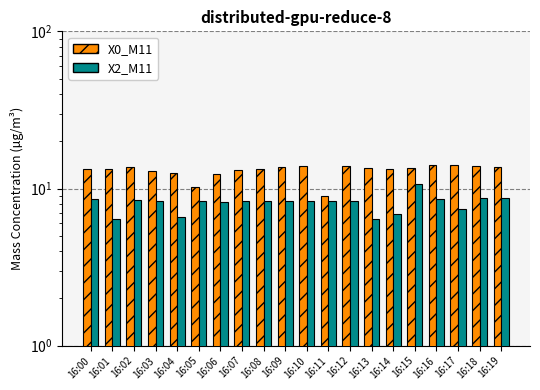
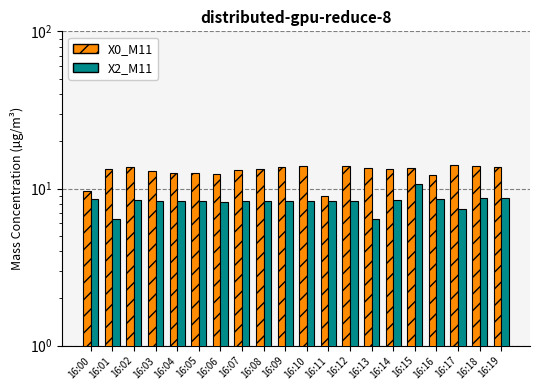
X0_M11, 16:00: 13 -> 10
X2_M11, 16:04: 6.6 -> 8
X0_M11, 16:05: 10 -> 13
X2_M11, 16:14: 7 -> 8
X0_M11, 16:16: 14 -> 12
